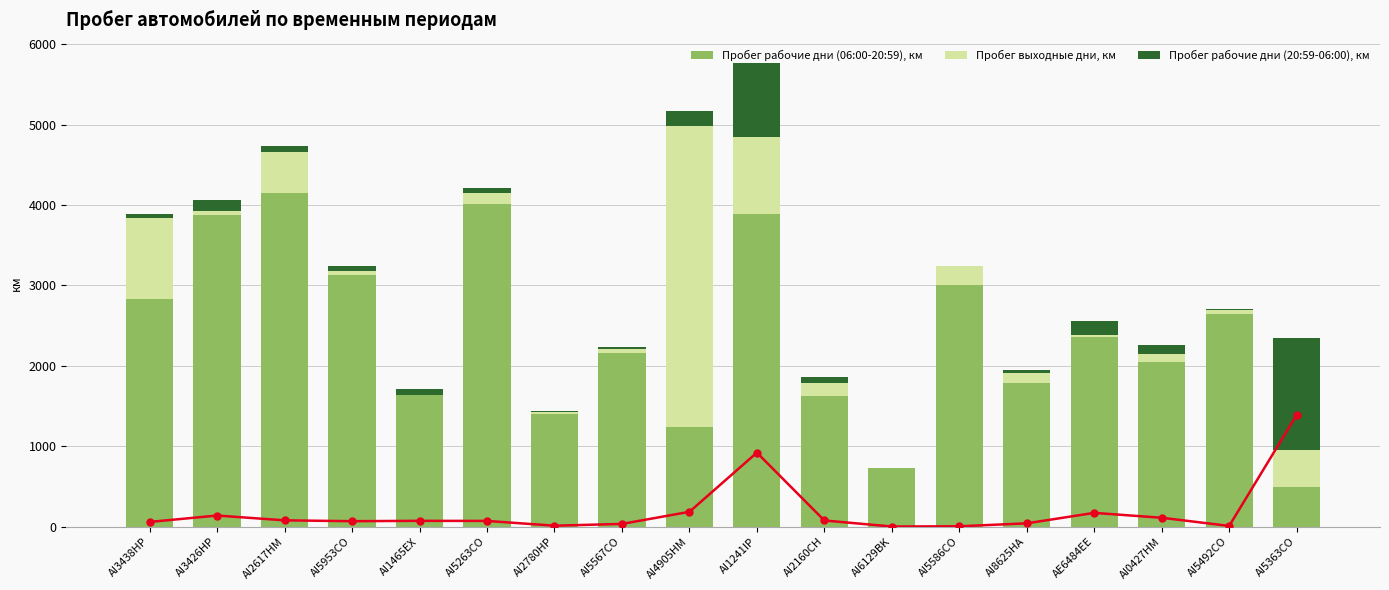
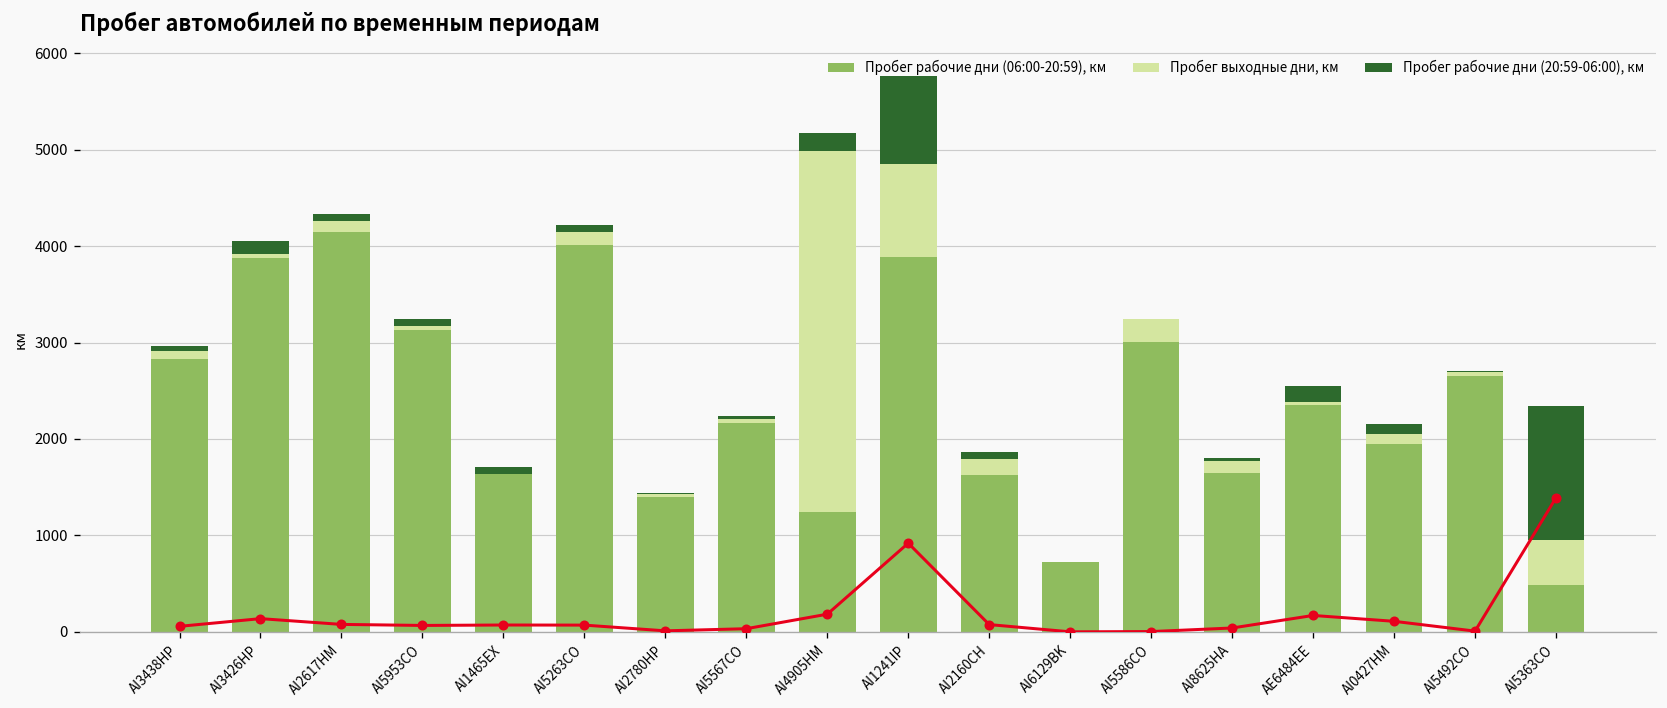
Пробег выходные дни, км, AI3438HP: 1000 -> 100
Пробег выходные дни, км, AI2617HM: 500 -> 100
Пробег рабочие дни (06:00-20:59), км, AI8625HA: 1800 -> 1600
Пробег рабочие дни (06:00-20:59), км, AI0427HM: 2000 -> 1900
